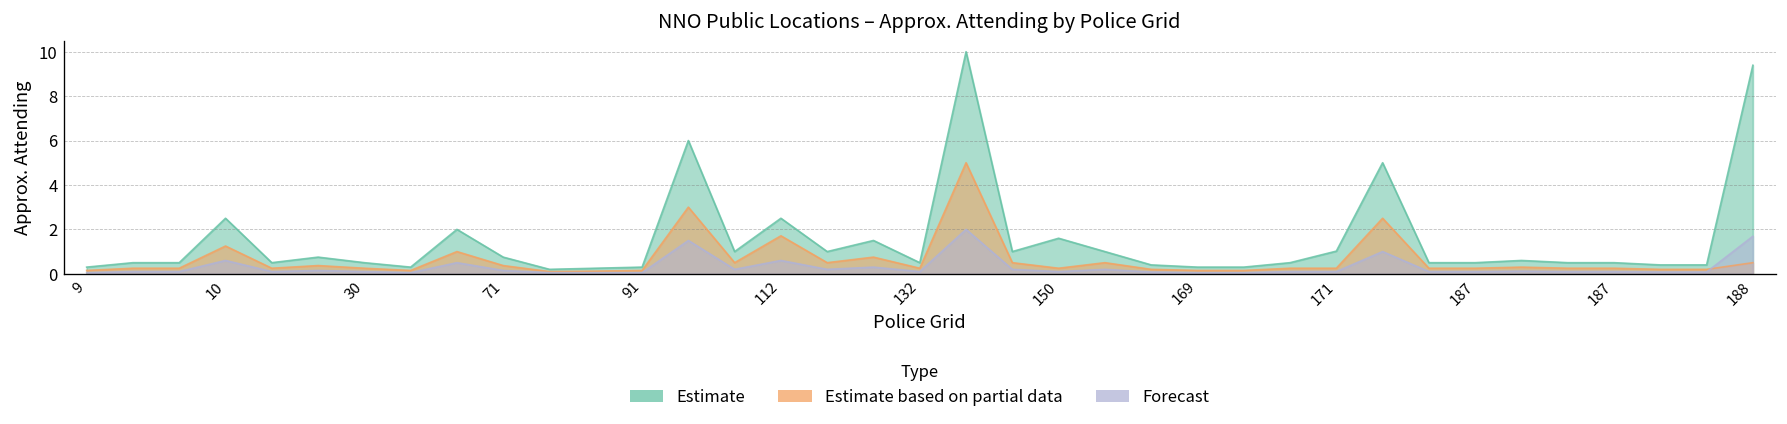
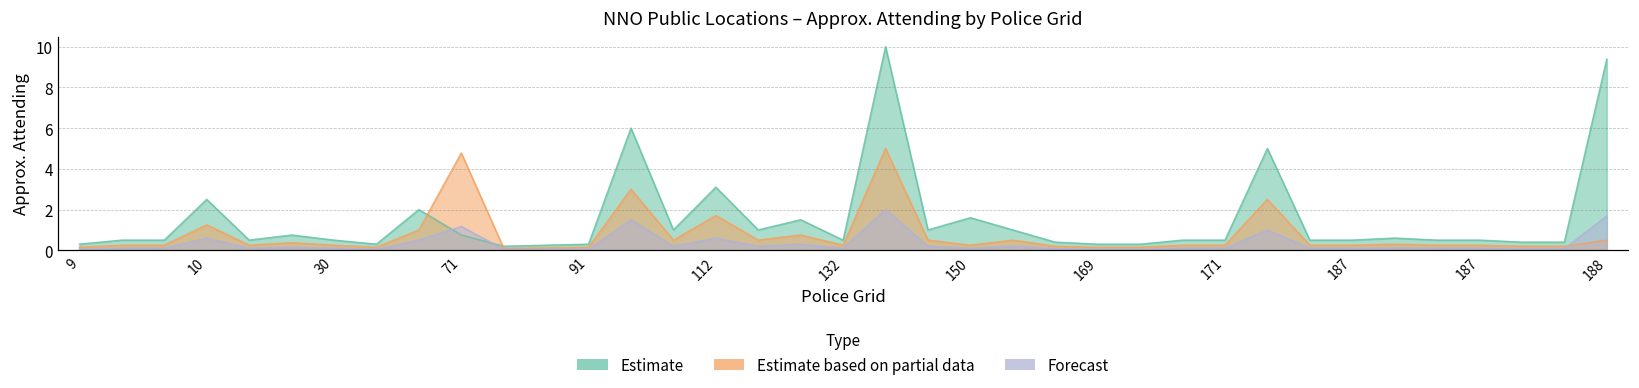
Estimate based on partial data, 71: 0.4 -> 4.8
Forecast, 71: 0.2 -> 1.2
Estimate, 112: 2.5 -> 3.1
Estimate, 171: 1.0 -> 0.5
